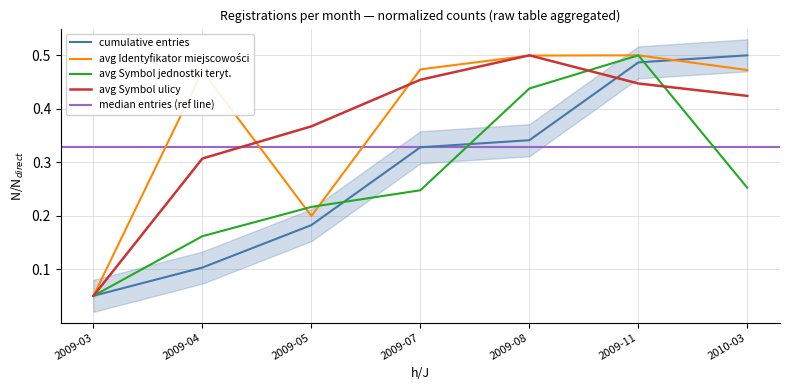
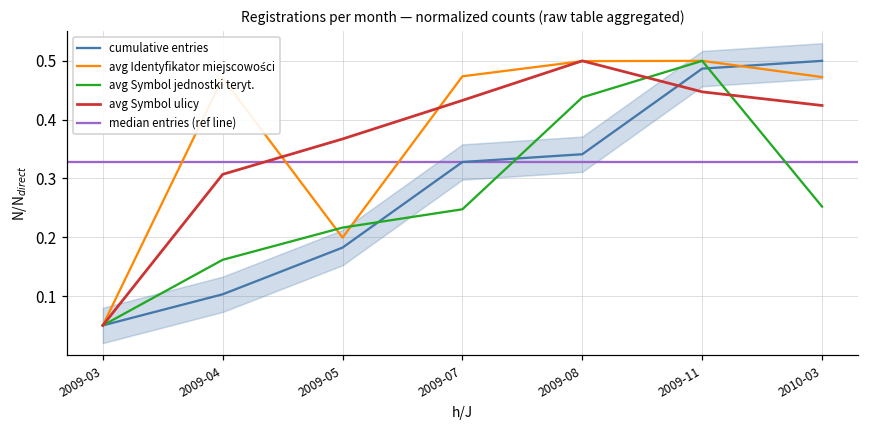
avg Symbol ulicy, 2009-07: 0.45 -> 0.43
